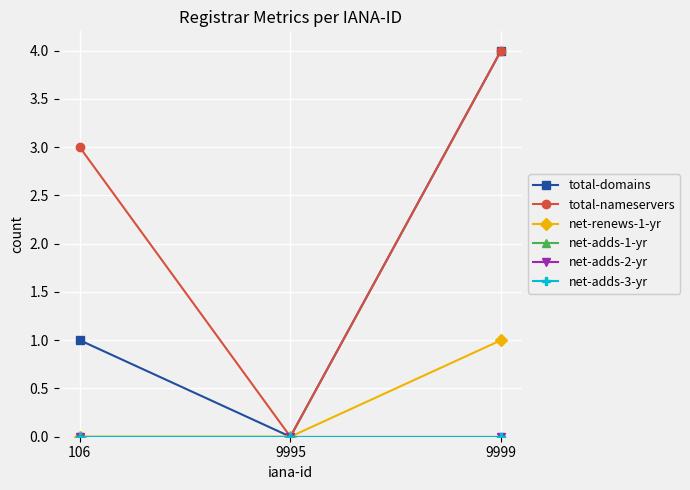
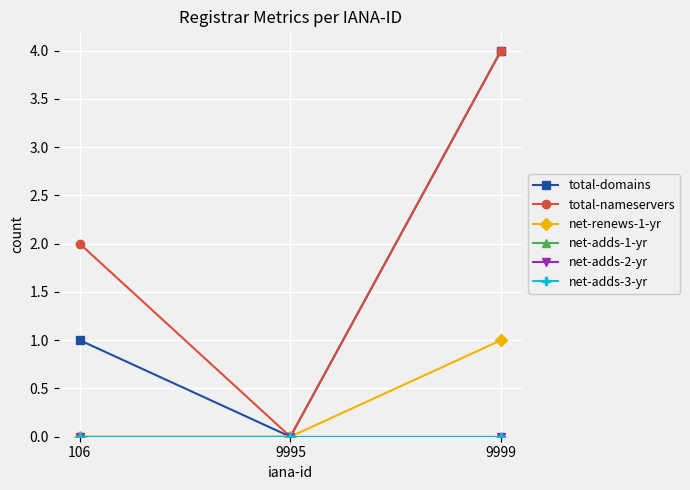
total-nameservers, 106: 3 -> 2
